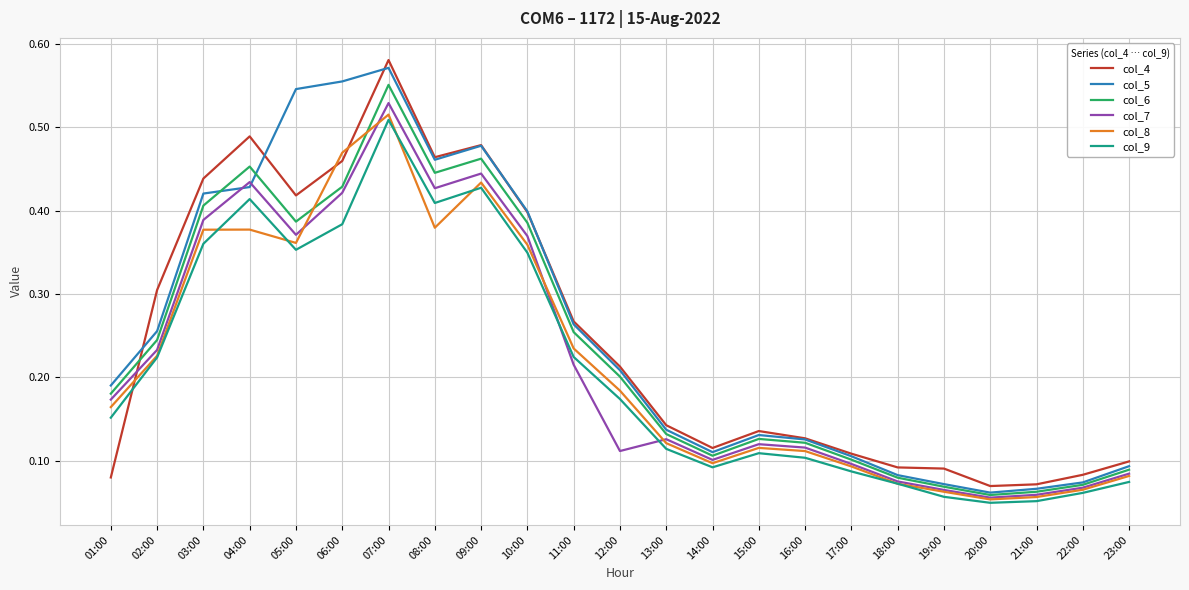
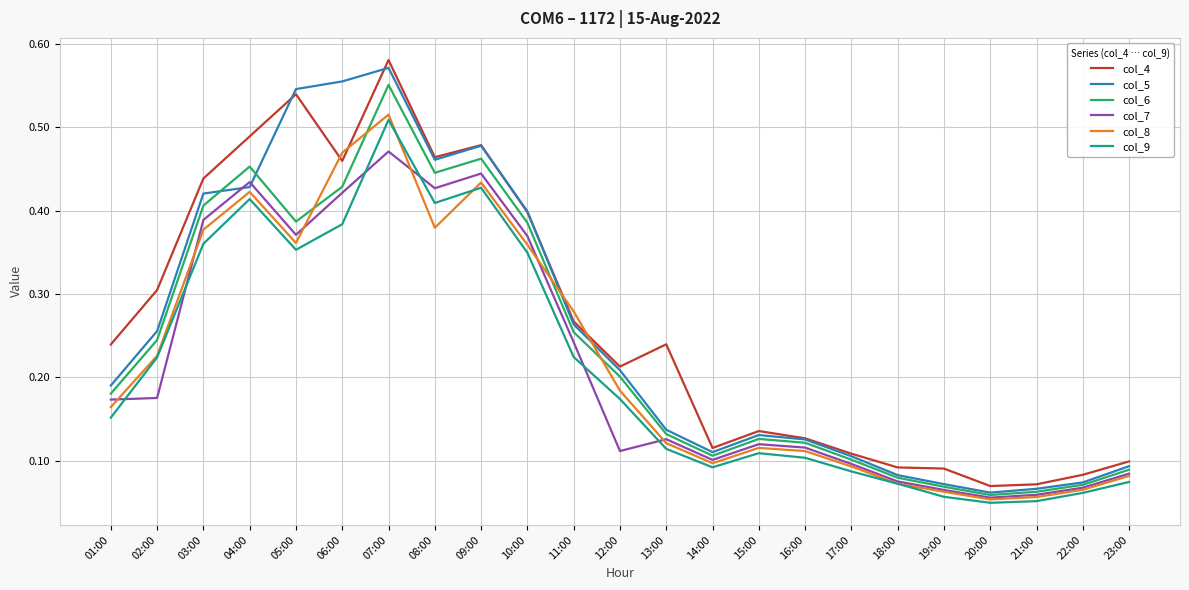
col_4, 01:00: 0.08 -> 0.24
col_7, 02:00: 0.23 -> 0.18
col_8, 04:00: 0.38 -> 0.42
col_4, 05:00: 0.42 -> 0.54
col_7, 07:00: 0.53 -> 0.47
col_7, 11:00: 0.22 -> 0.24
col_8, 11:00: 0.23 -> 0.28
col_4, 13:00: 0.14 -> 0.24
